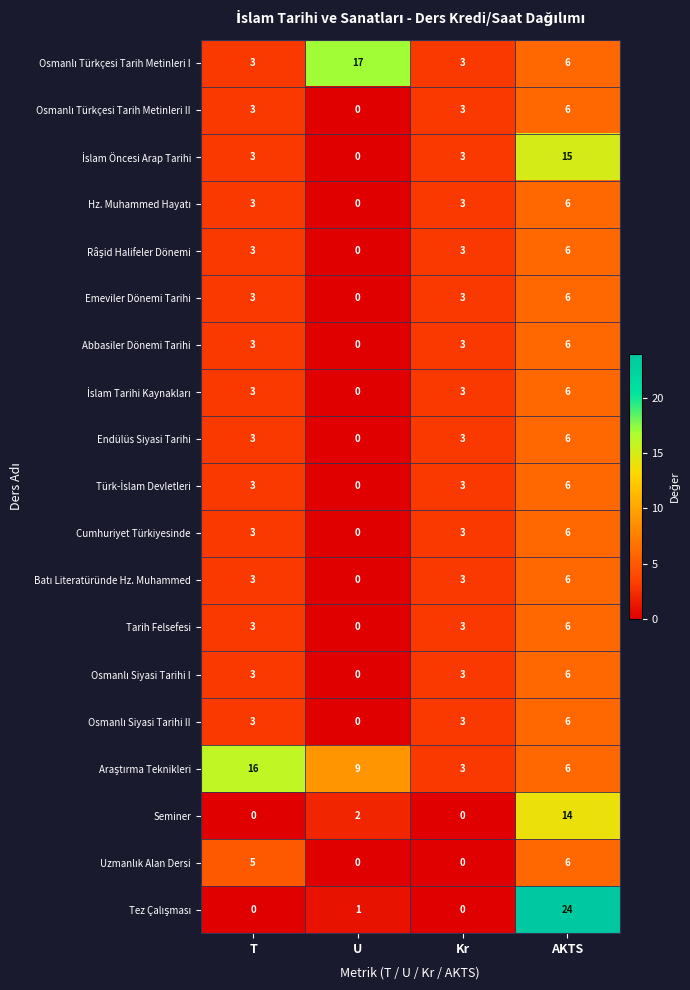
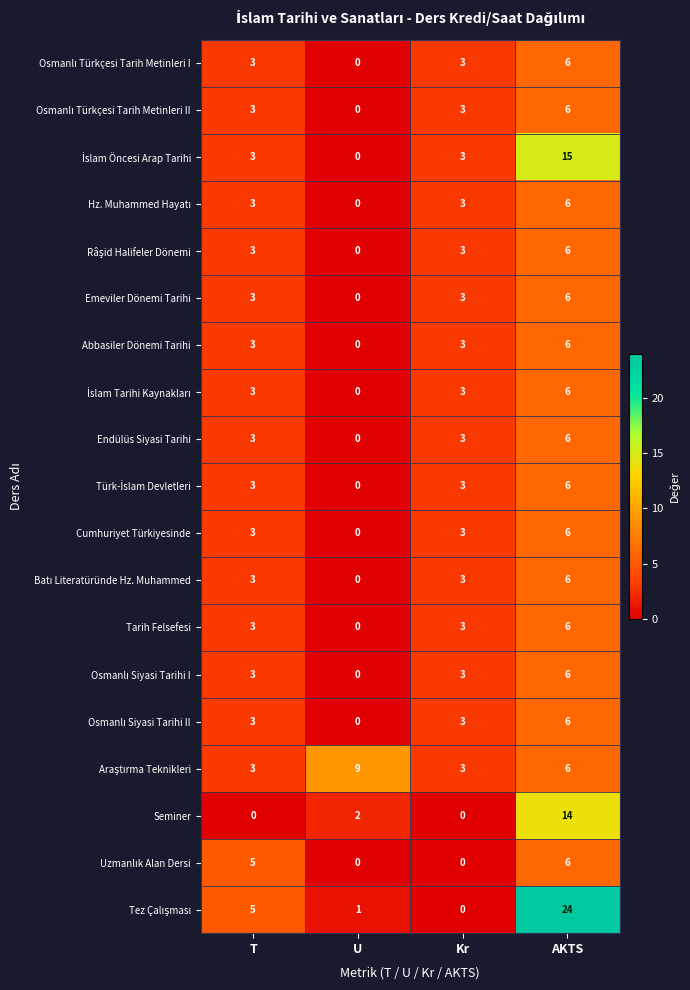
Osmanlı Türkçesi Tarih Metinleri I, U: 17 -> 0
Araştırma Teknikleri, T: 16 -> 3
Tez Çalışması, T: 0 -> 5
